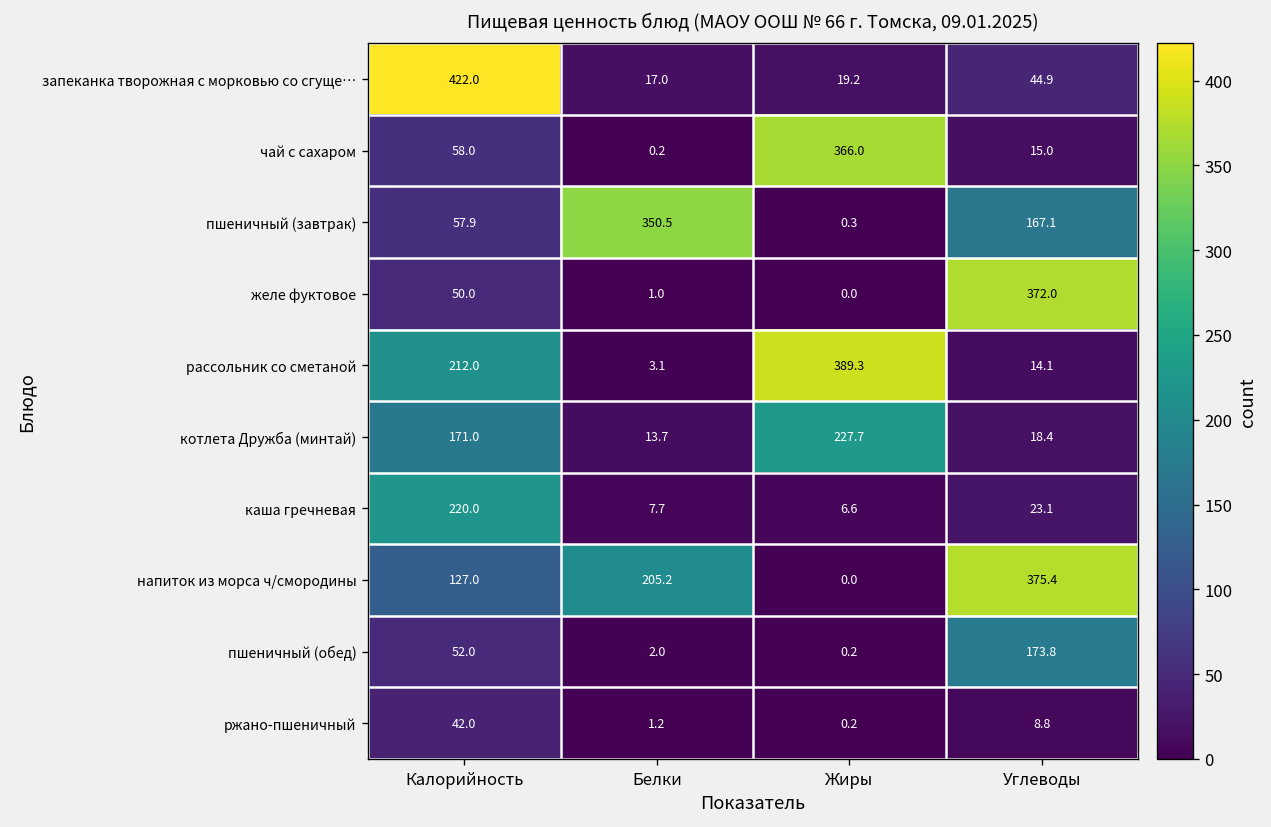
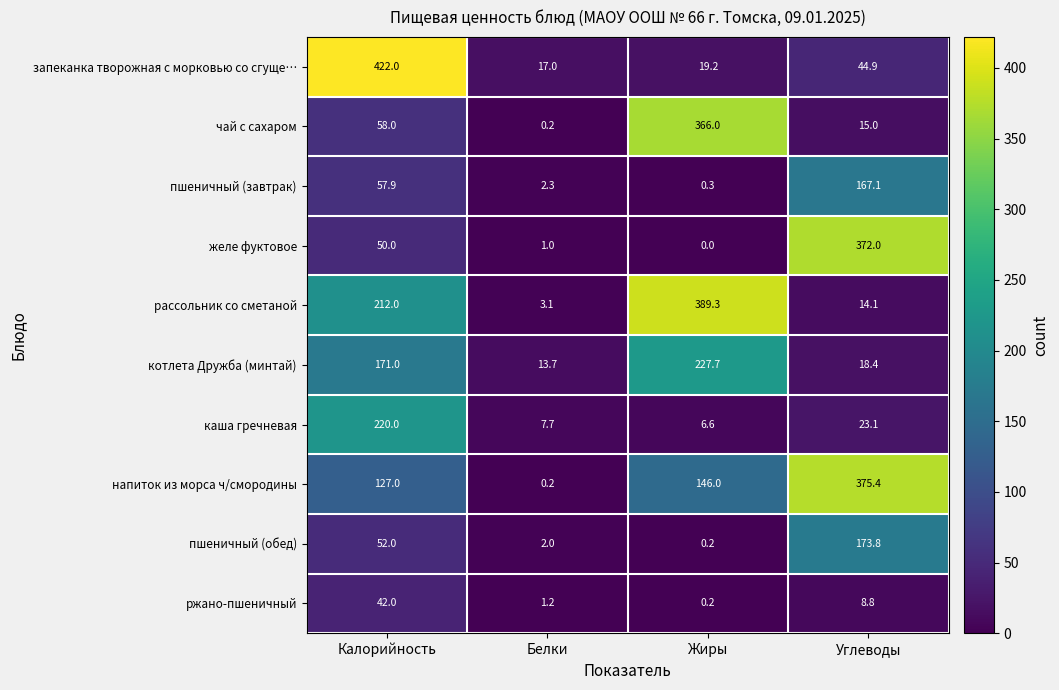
пшеничный (завтрак), Белки: 350.5 -> 2.3
напиток из морса ч/смородины, Белки: 205.2 -> 0.2
напиток из морса ч/смородины, Жиры: 0.0 -> 146.0
